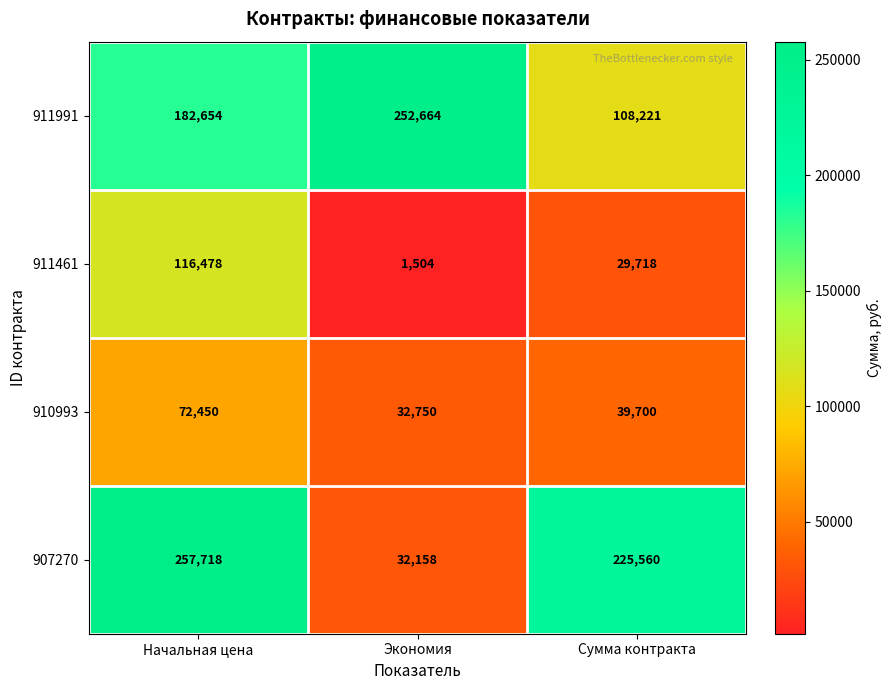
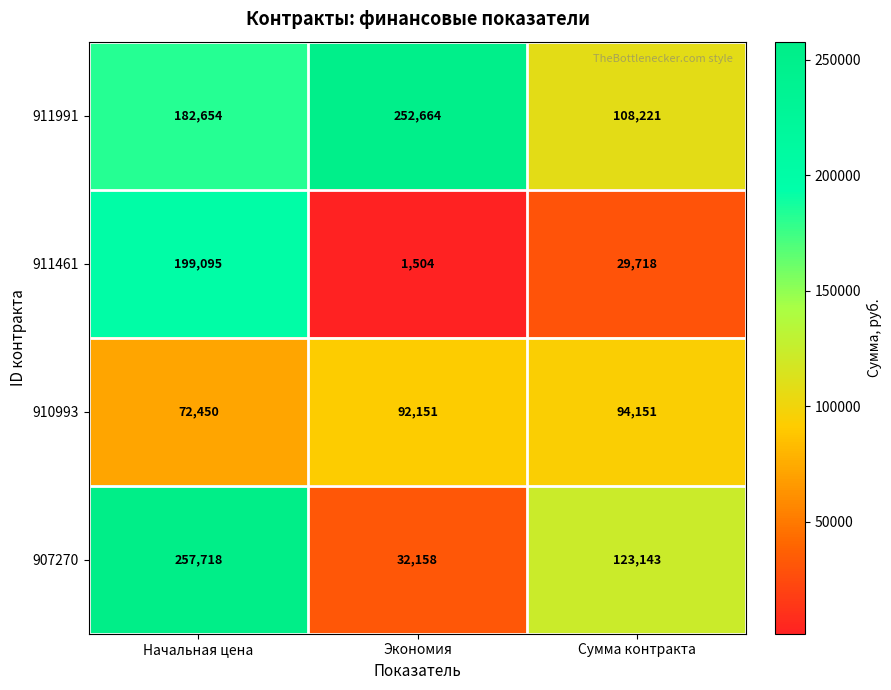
911461, Начальная цена: 116,478 -> 199,095
910993, Экономия: 32,750 -> 92,151
910993, Сумма контракта: 39,700 -> 94,151
907270, Сумма контракта: 225,560 -> 123,143
